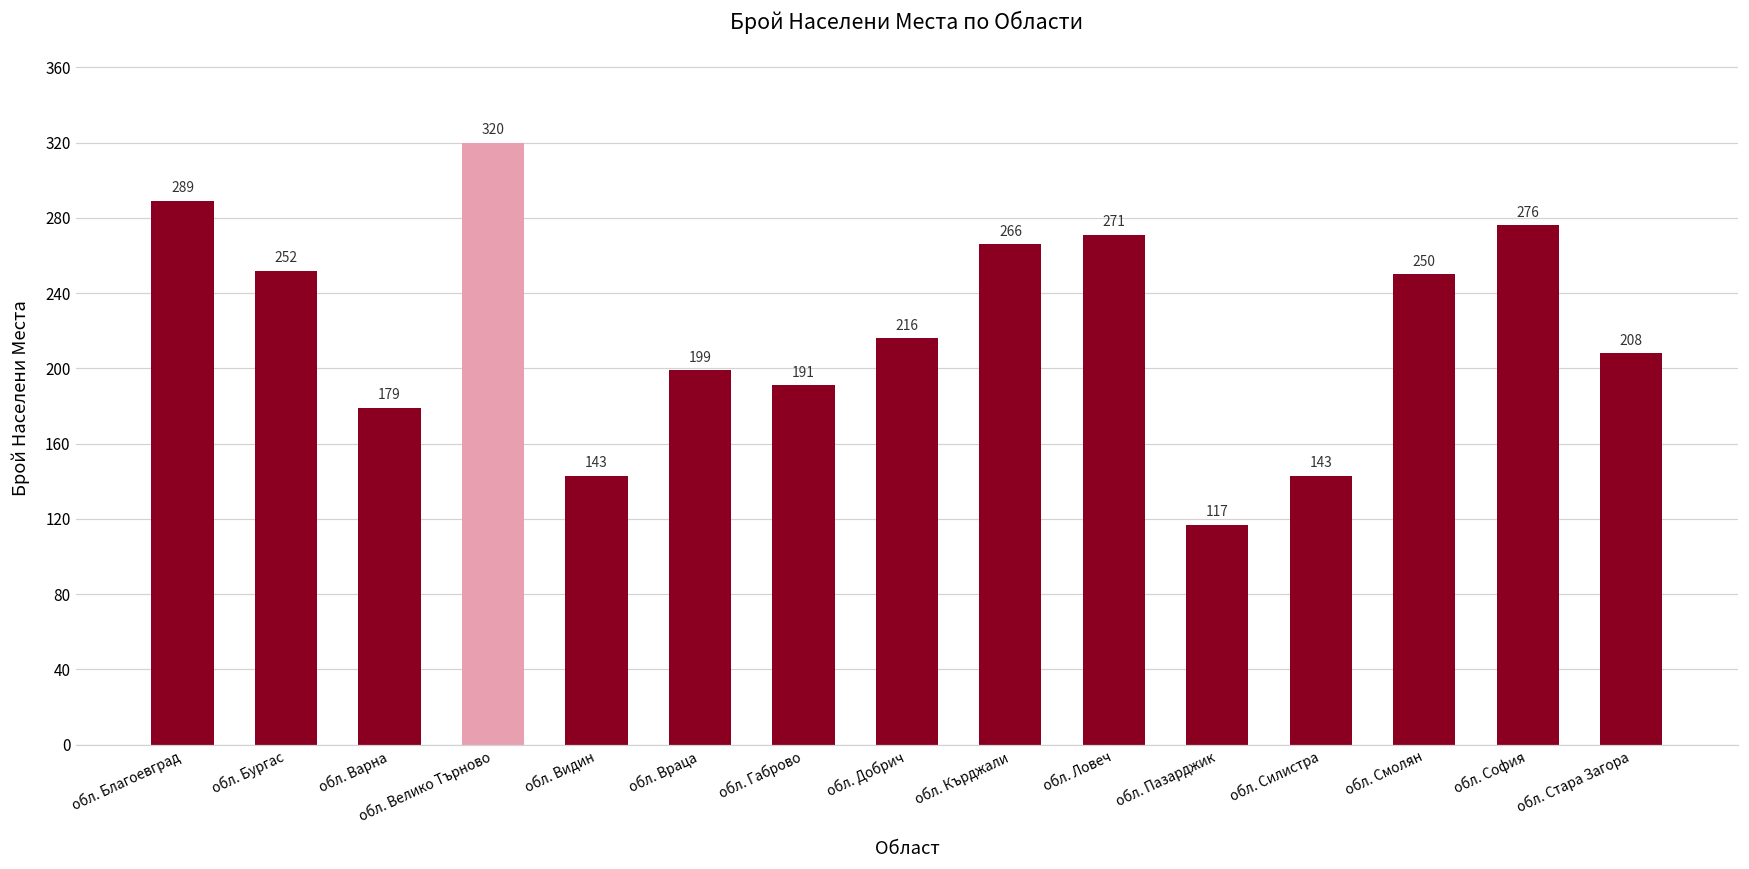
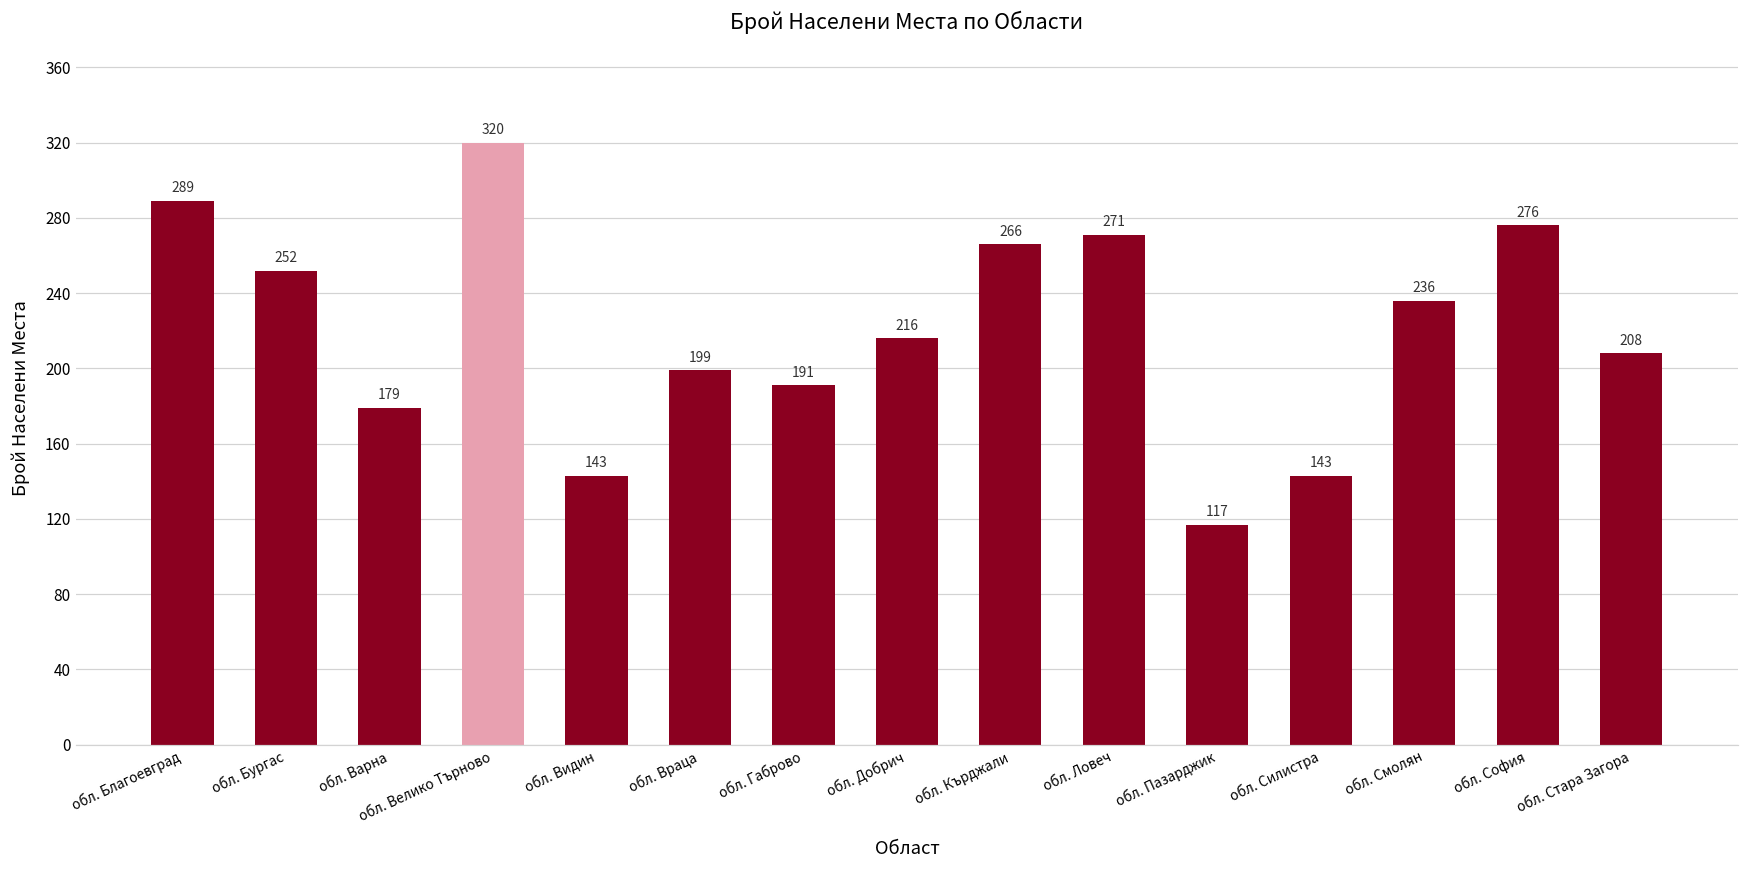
обл. Смолян: 250 -> 236
